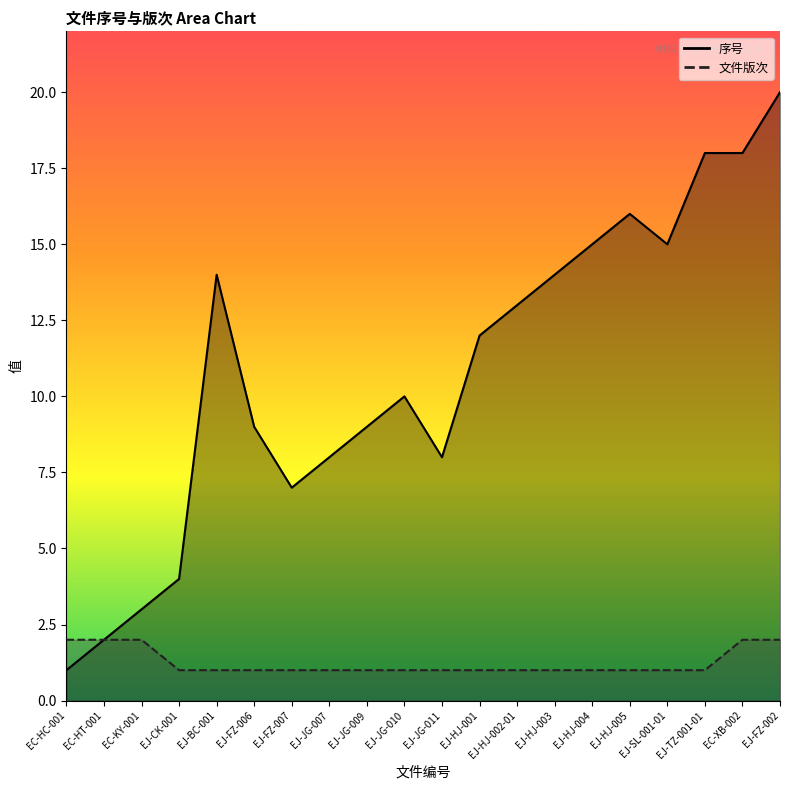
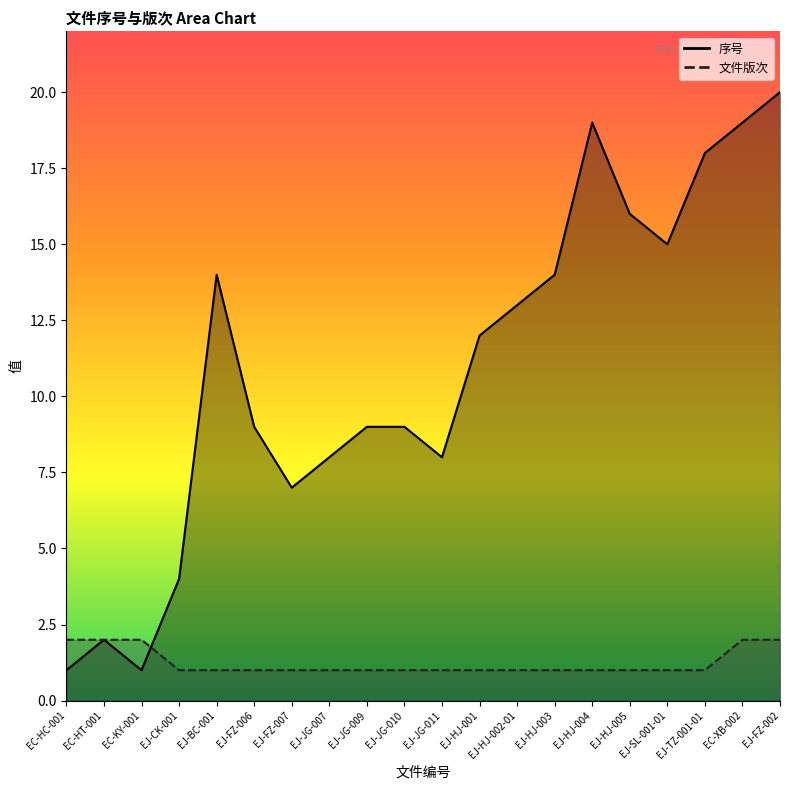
序号, EC-KY-001: 3 -> 1
序号, EJ-JG-010: 10 -> 9
序号, EJ-HJ-004: 15 -> 19
序号, EC-XB-002: 18 -> 19
